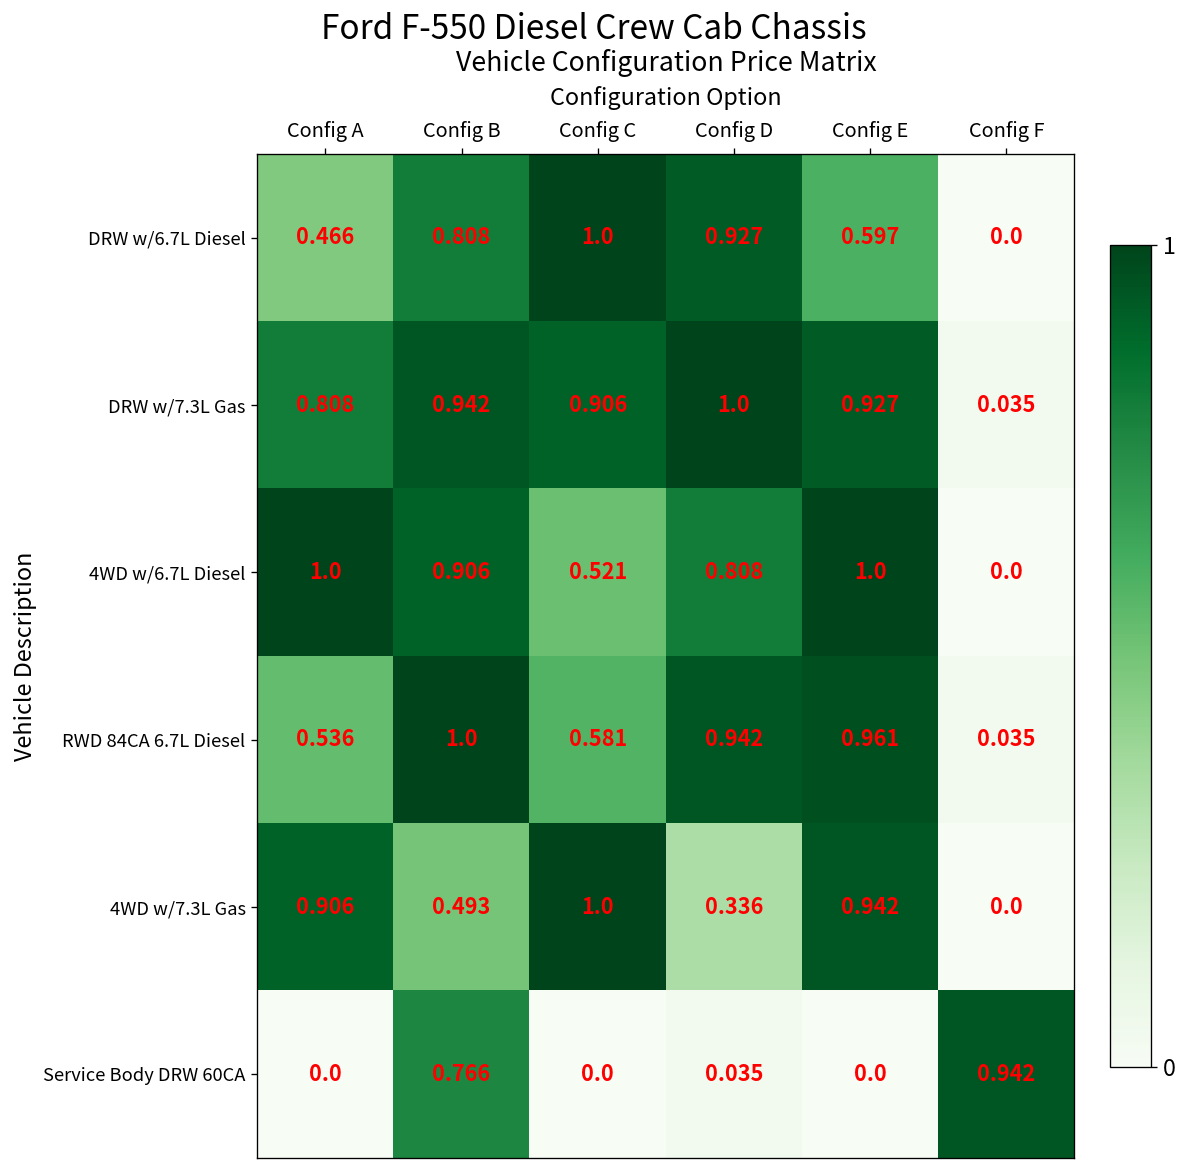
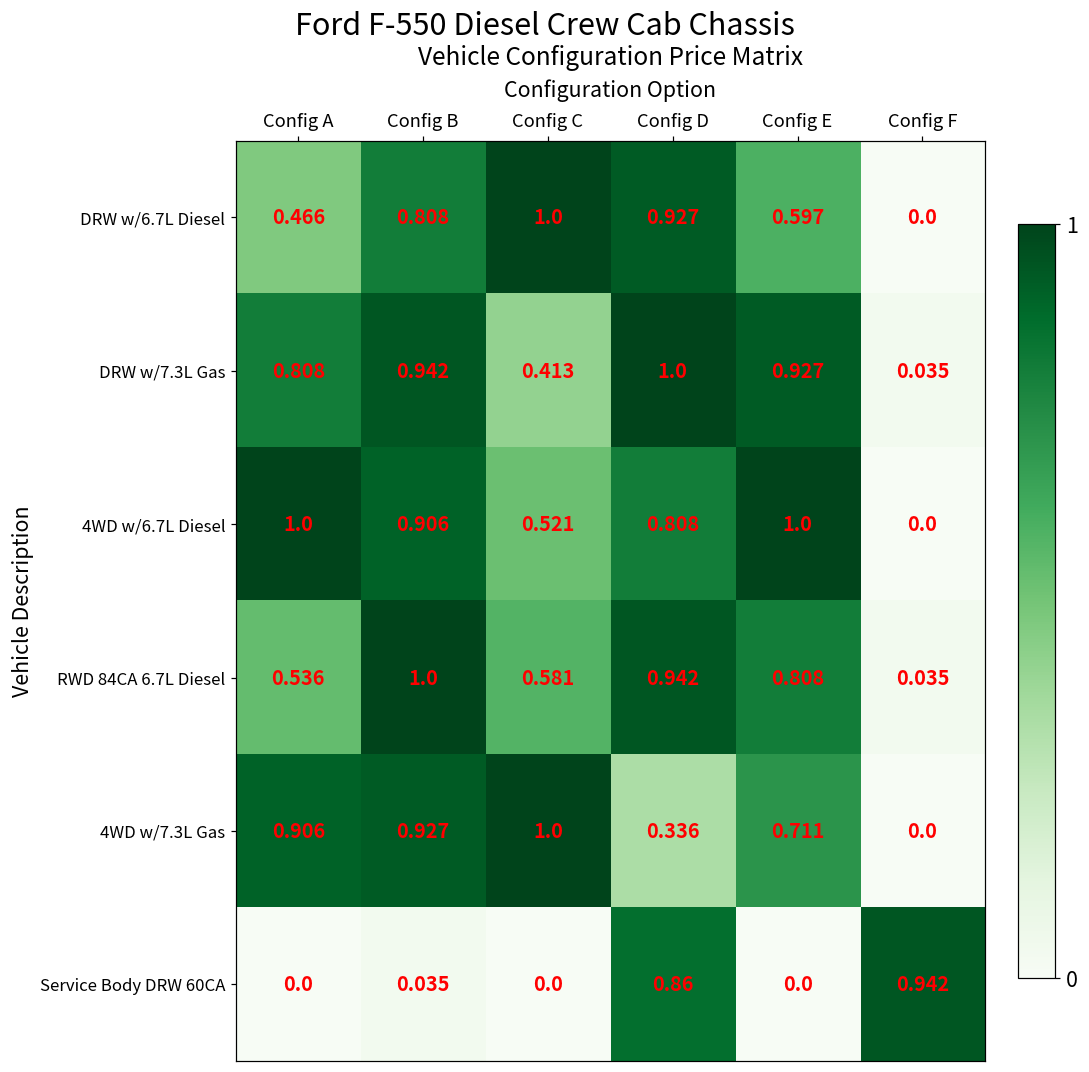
DRW w/7.3L Gas, Config C: 0.906 -> 0.413
RWD 84CA 6.7L Diesel, Config E: 0.961 -> 0.808
4WD w/7.3L Gas, Config B: 0.493 -> 0.927
4WD w/7.3L Gas, Config E: 0.942 -> 0.711
Service Body DRW 60CA, Config B: 0.766 -> 0.035
Service Body DRW 60CA, Config D: 0.035 -> 0.86
